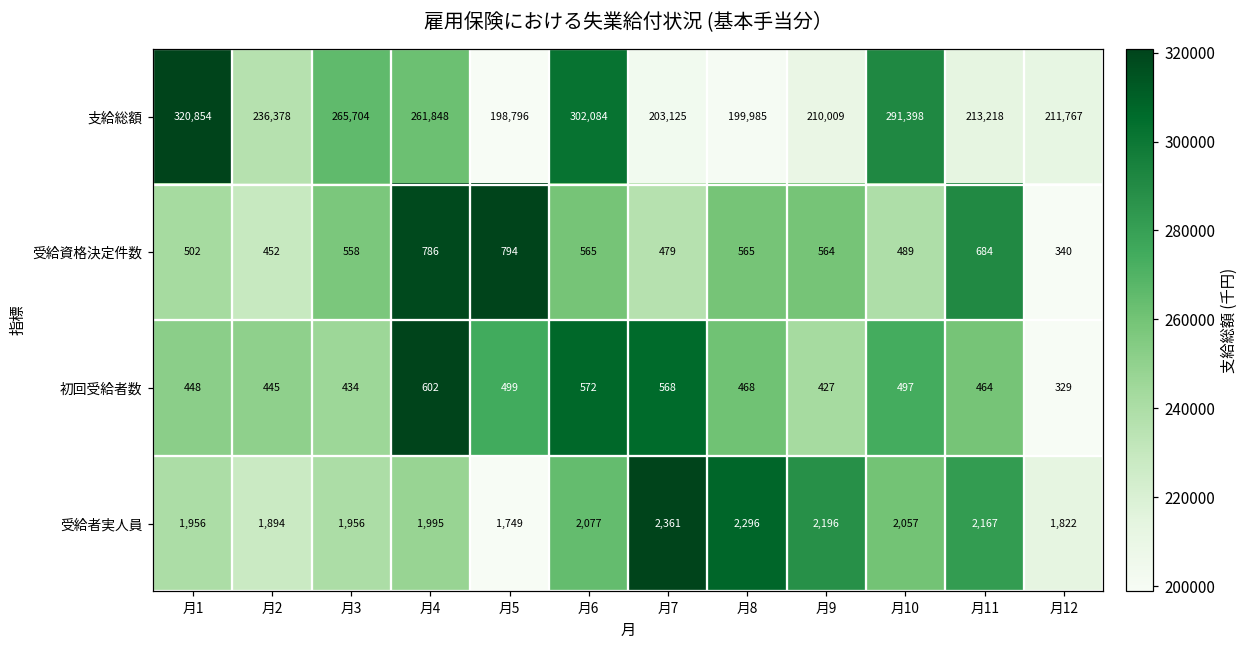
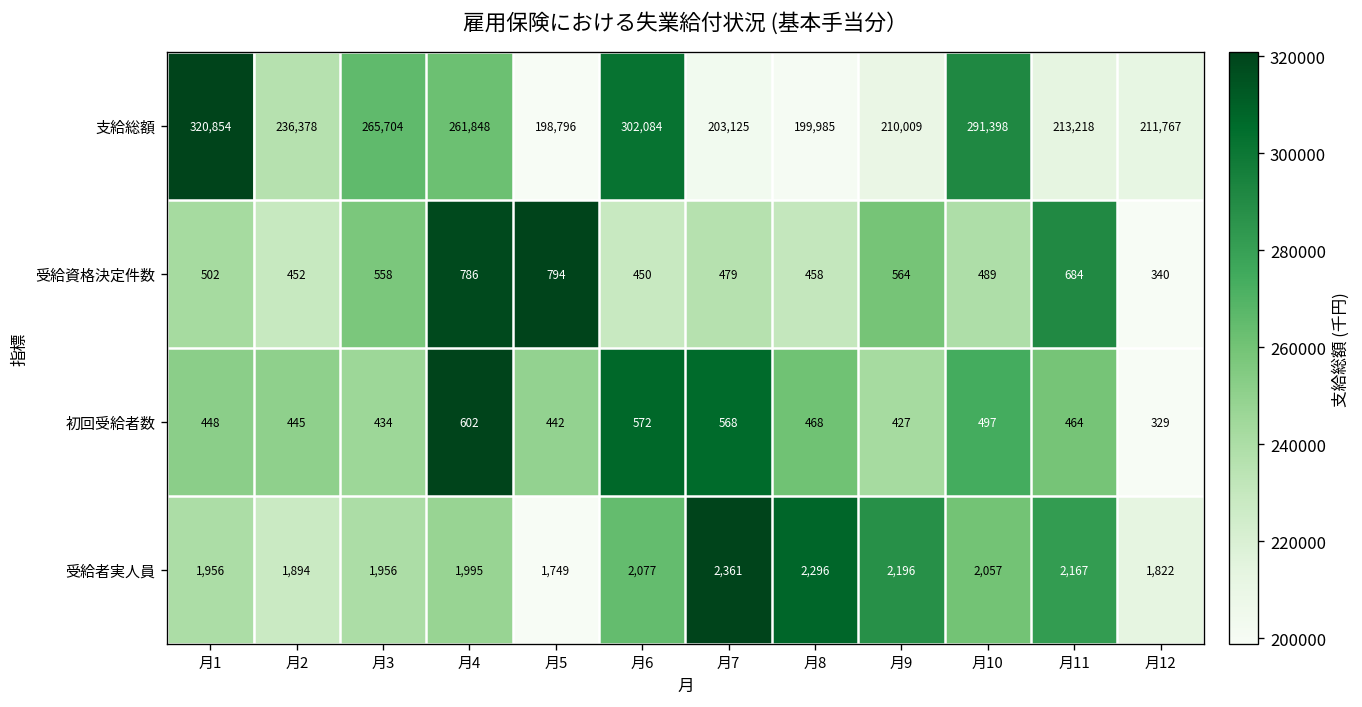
受給資格決定件数, 月6: 565 -> 450
受給資格決定件数, 月8: 565 -> 458
初回受給者数, 月5: 499 -> 442
